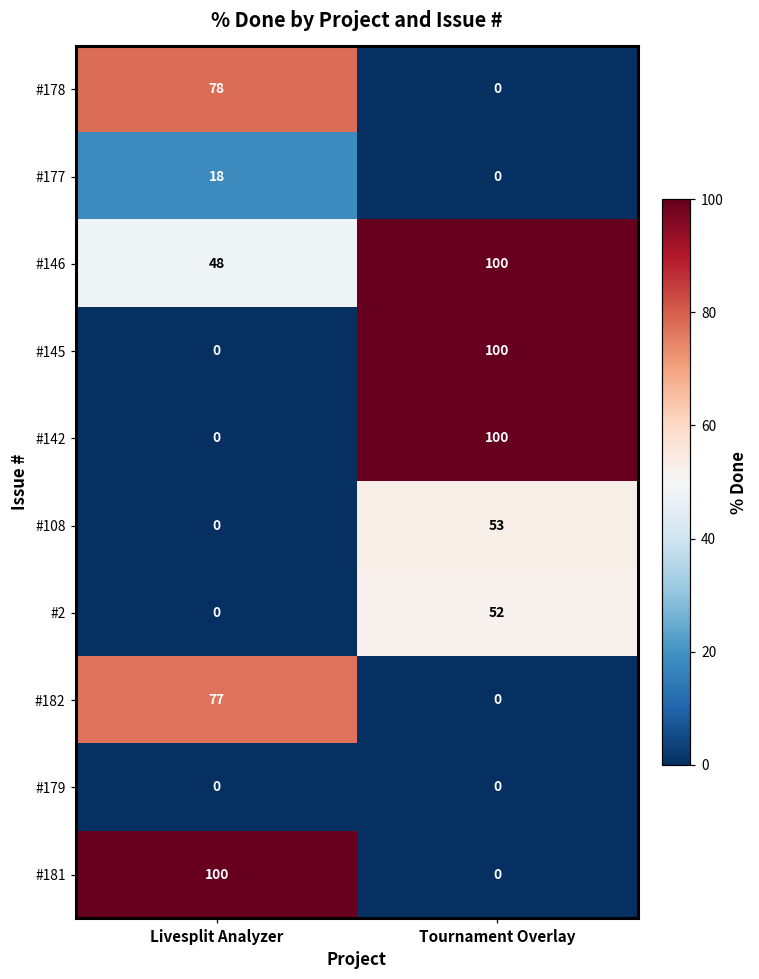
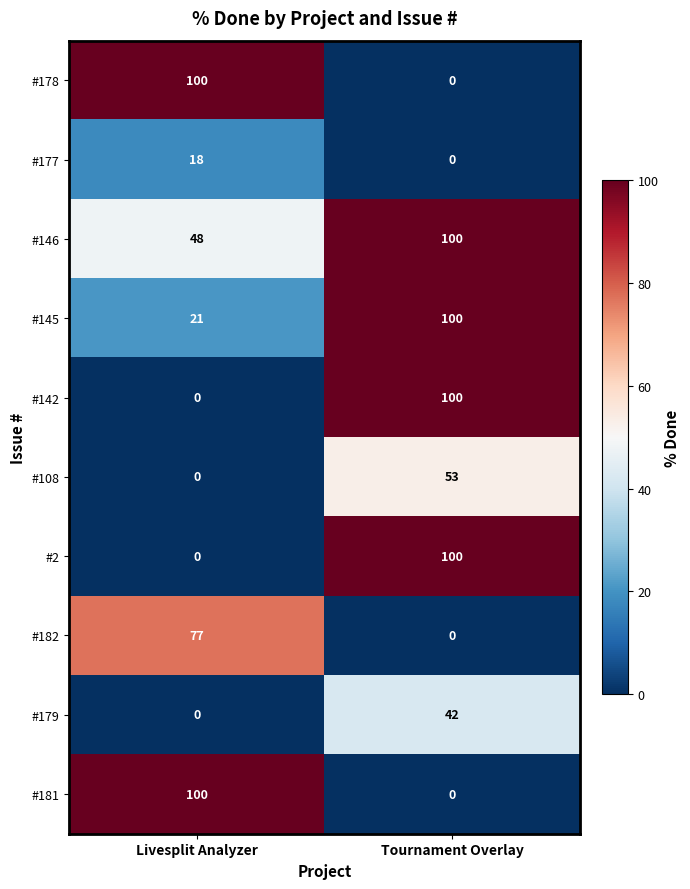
#178, Livesplit Analyzer: 78 -> 100
#145, Livesplit Analyzer: 0 -> 21
#2, Tournament Overlay: 52 -> 100
#179, Tournament Overlay: 0 -> 42
